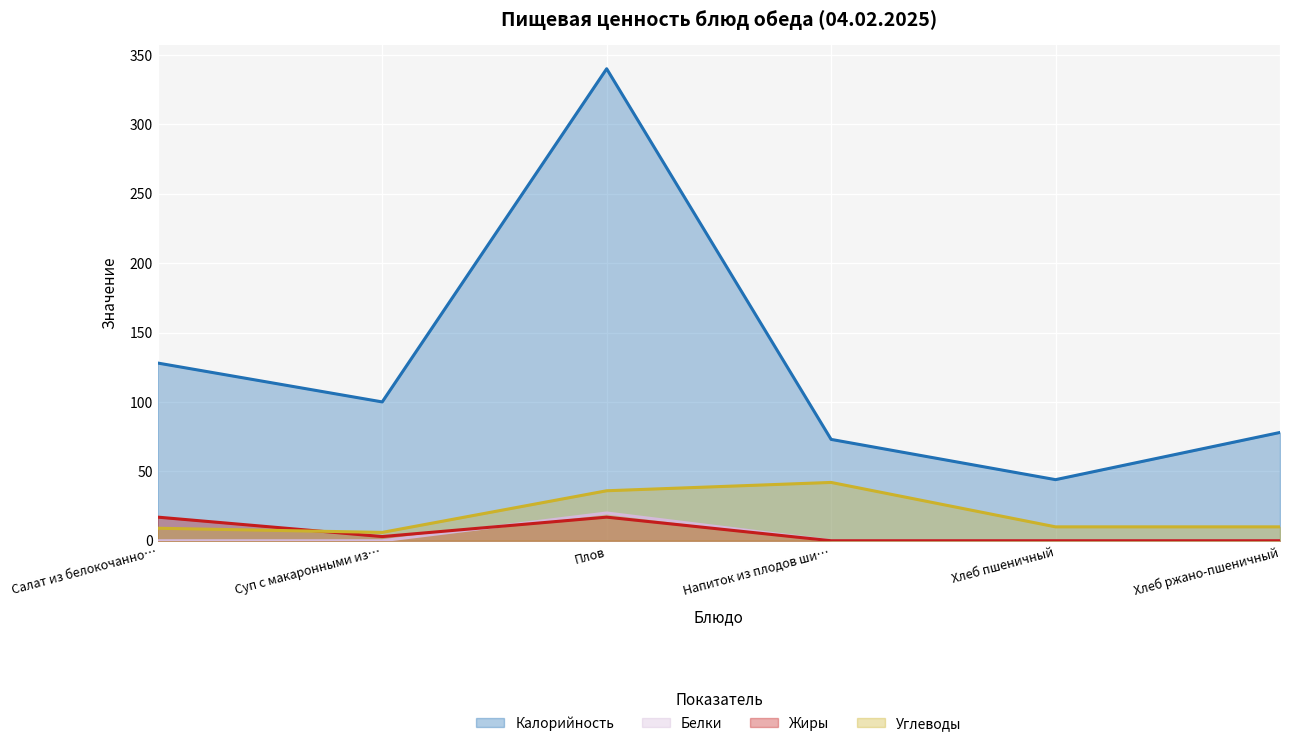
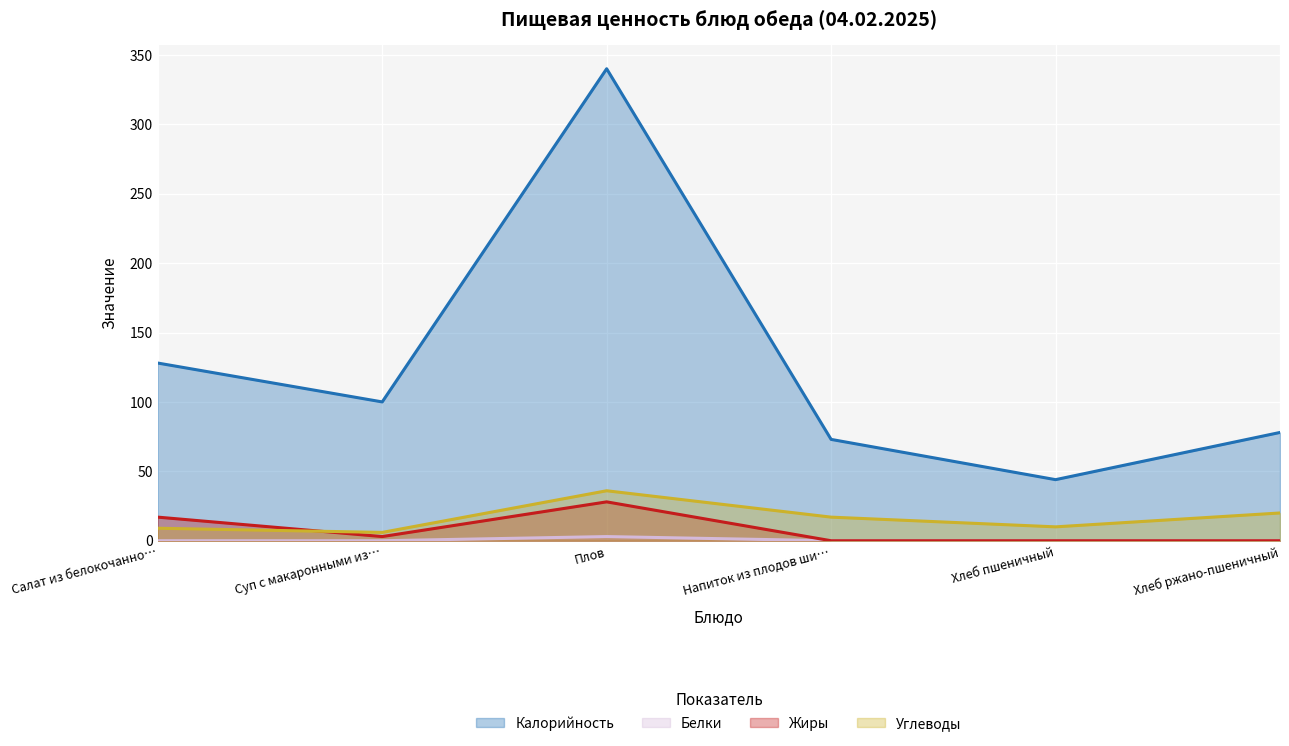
Белки, Плов: 20 -> 3
Жиры, Плов: 17 -> 28
Углеводы, Напиток из плодов ши…: 42 -> 17
Углеводы, Хлеб ржано-пшеничный: 10 -> 20
